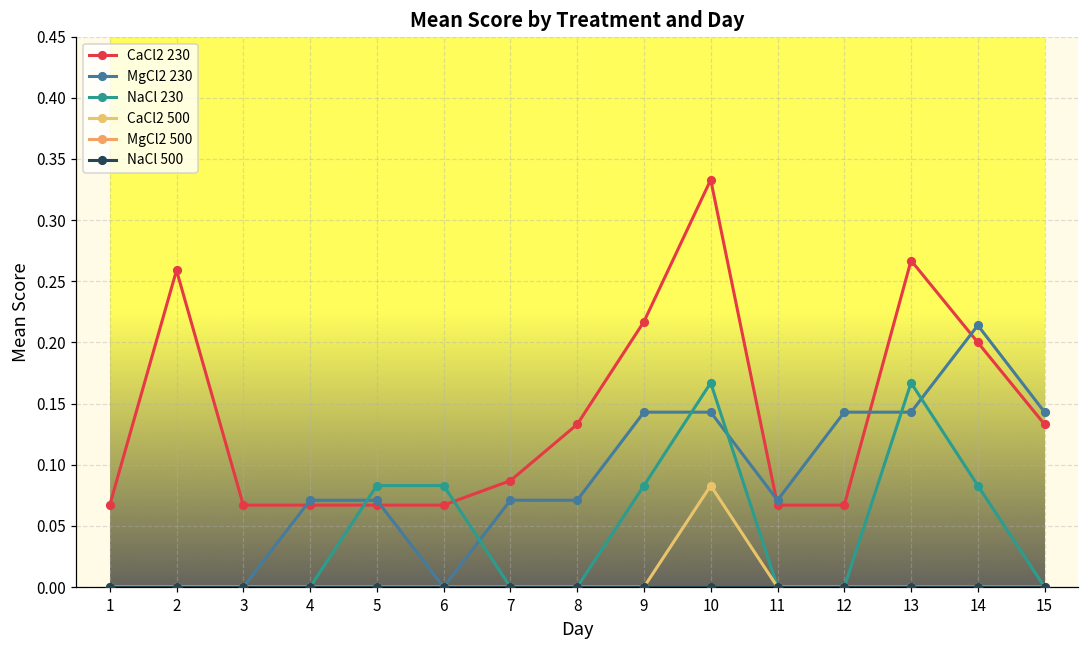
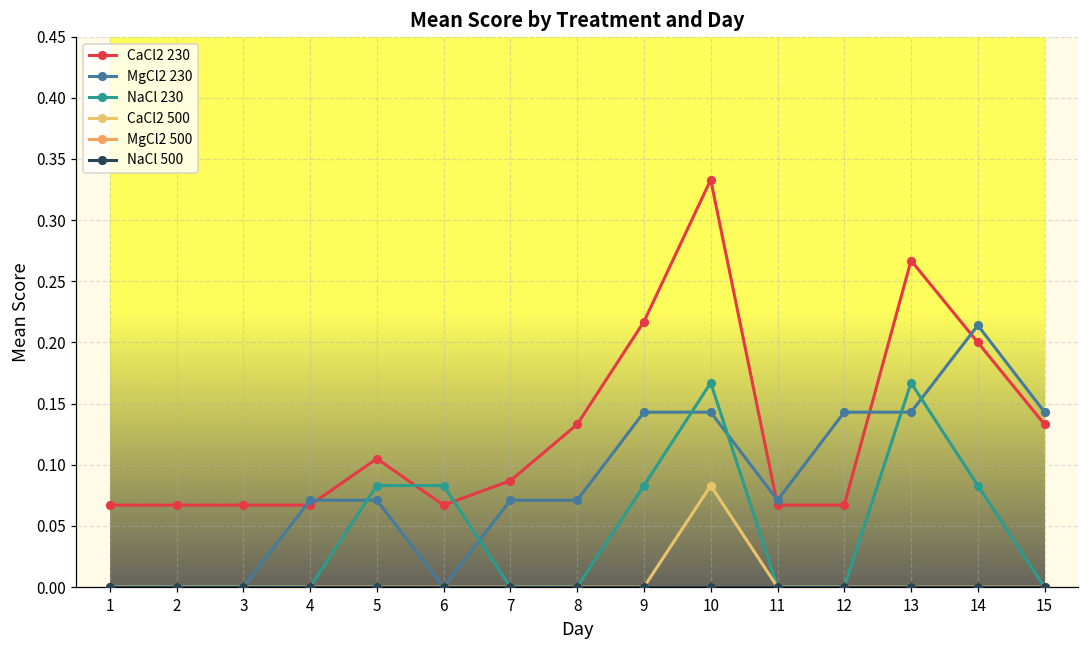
CaCl2 230, 2: 0.259 -> 0.067
CaCl2 230, 5: 0.067 -> 0.105
